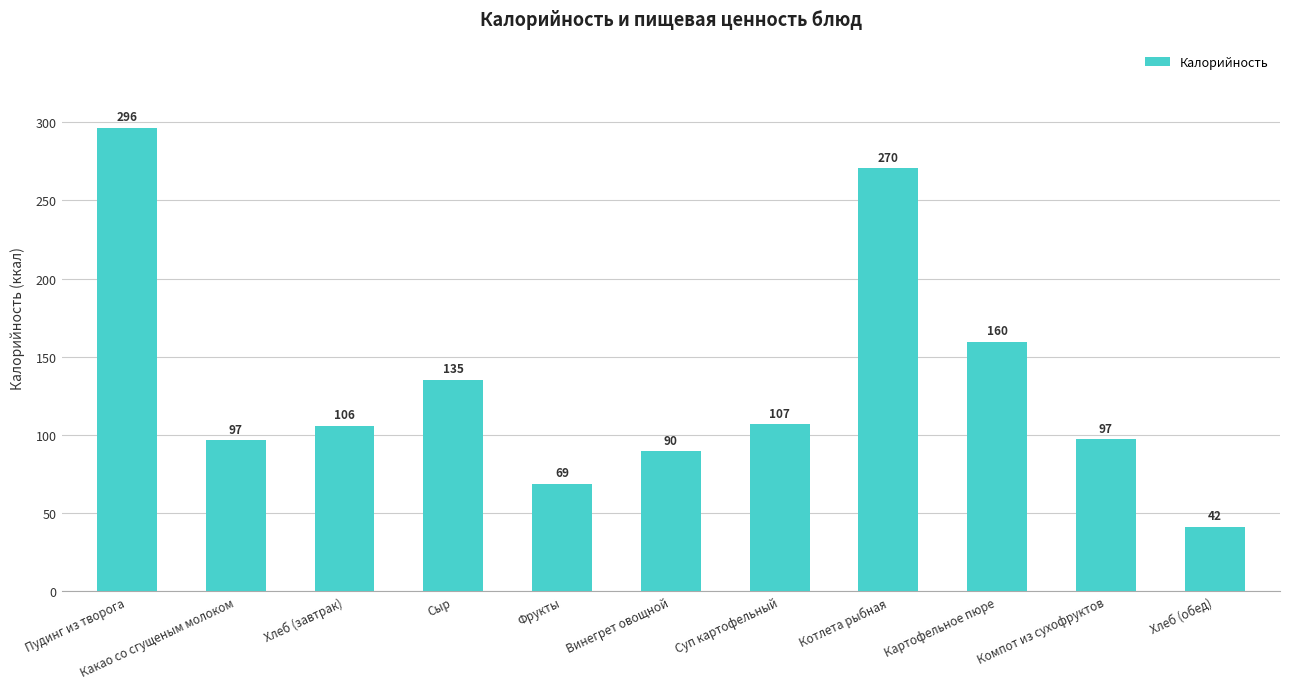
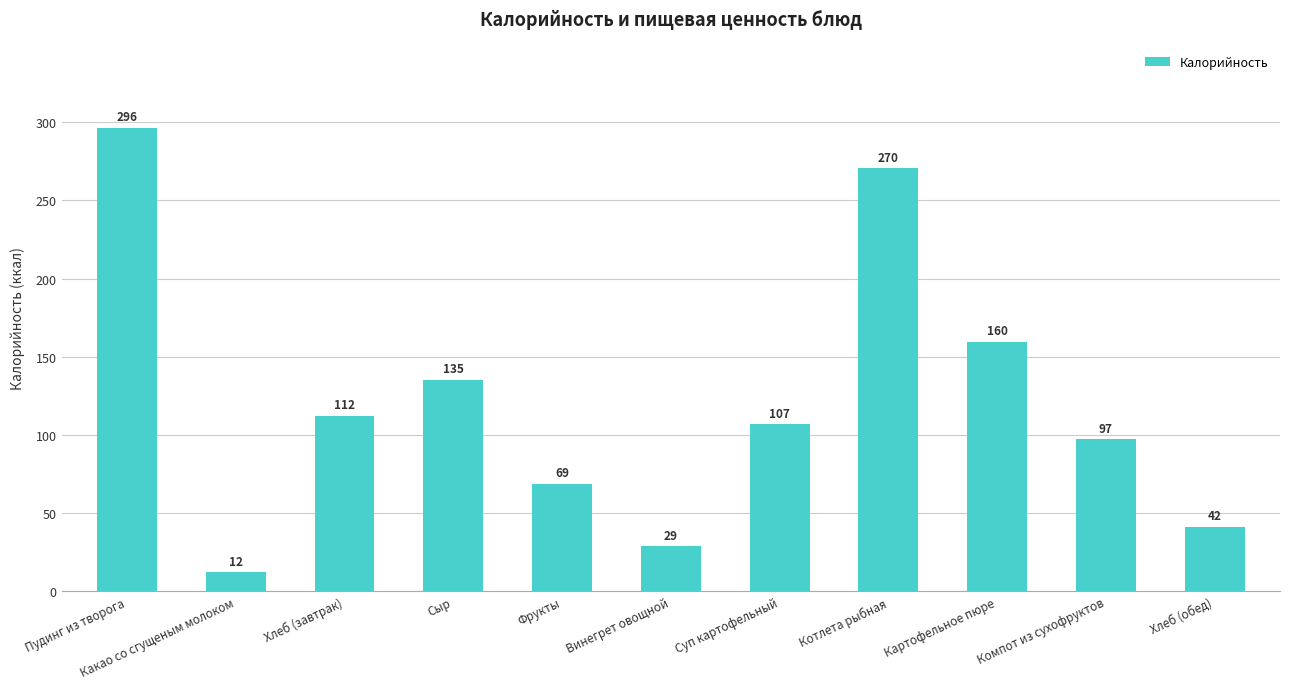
Какао со сгущеным молоком: 97 -> 12
Хлеб (завтрак): 106 -> 112
Винегрет овощной: 90 -> 29
